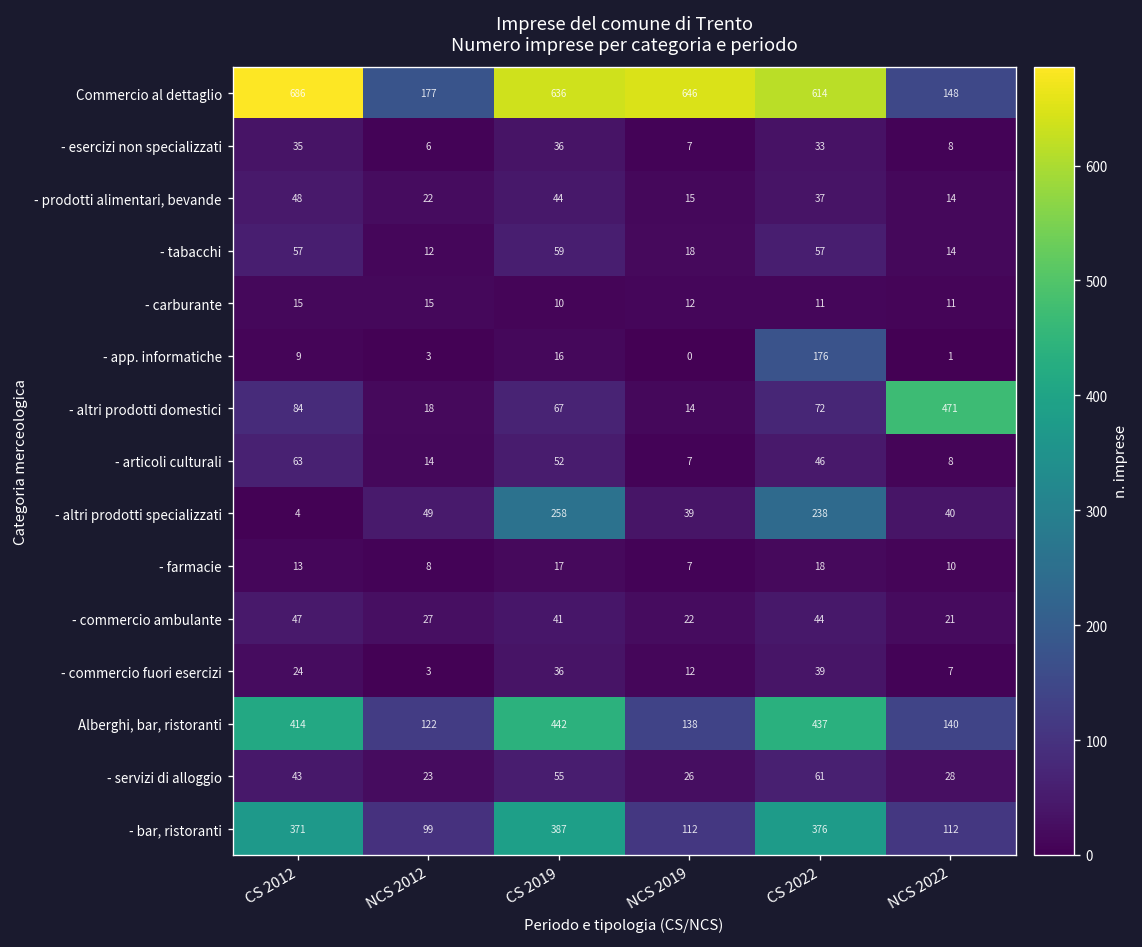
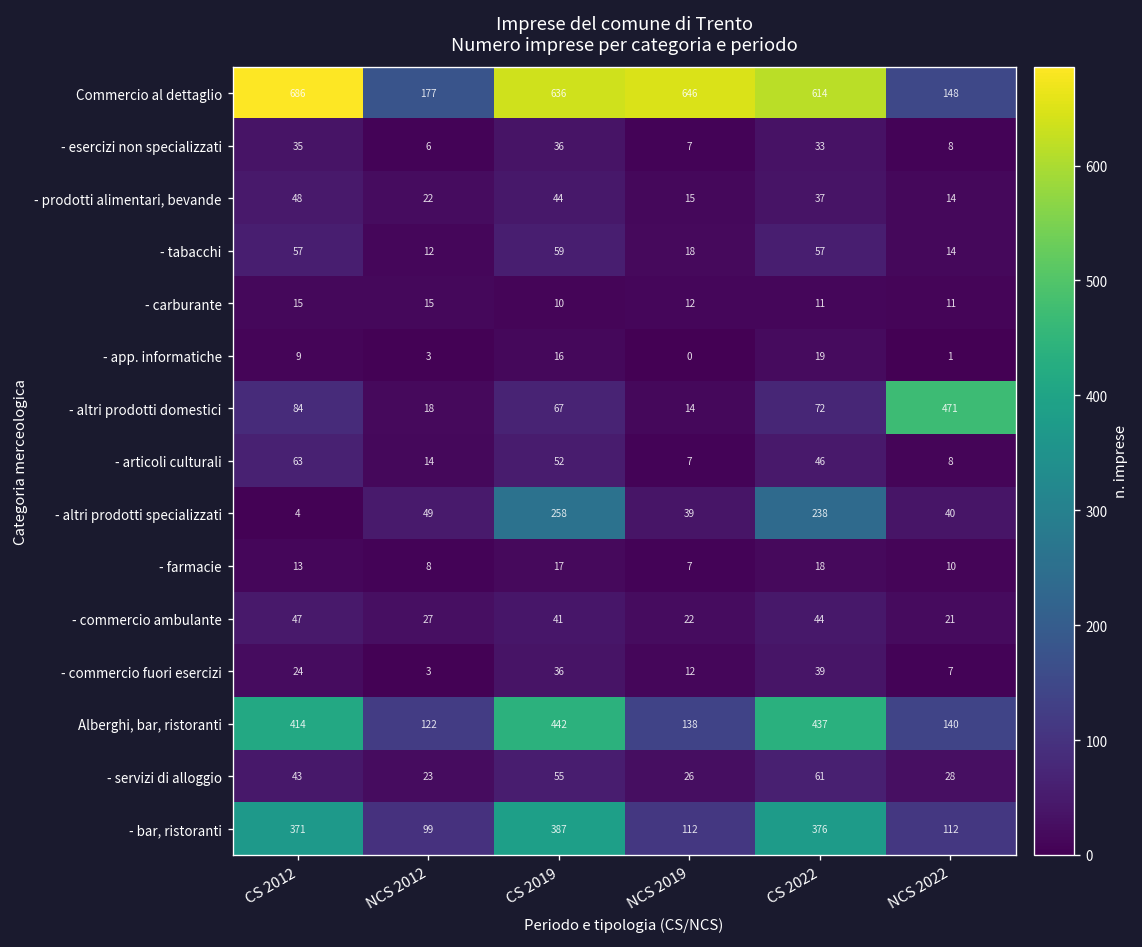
- app. informatiche, CS 2022: 176 -> 19
